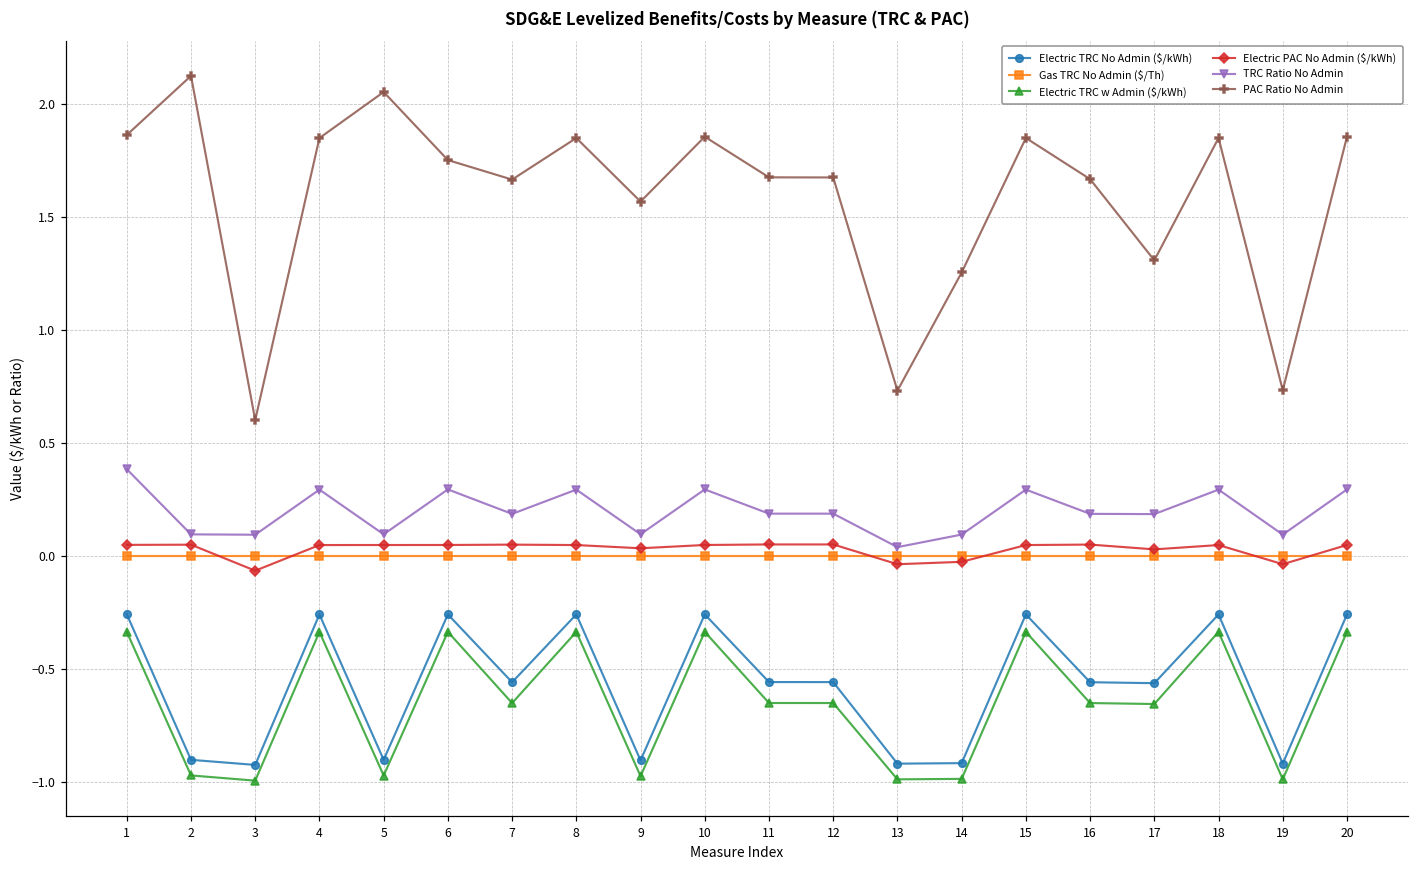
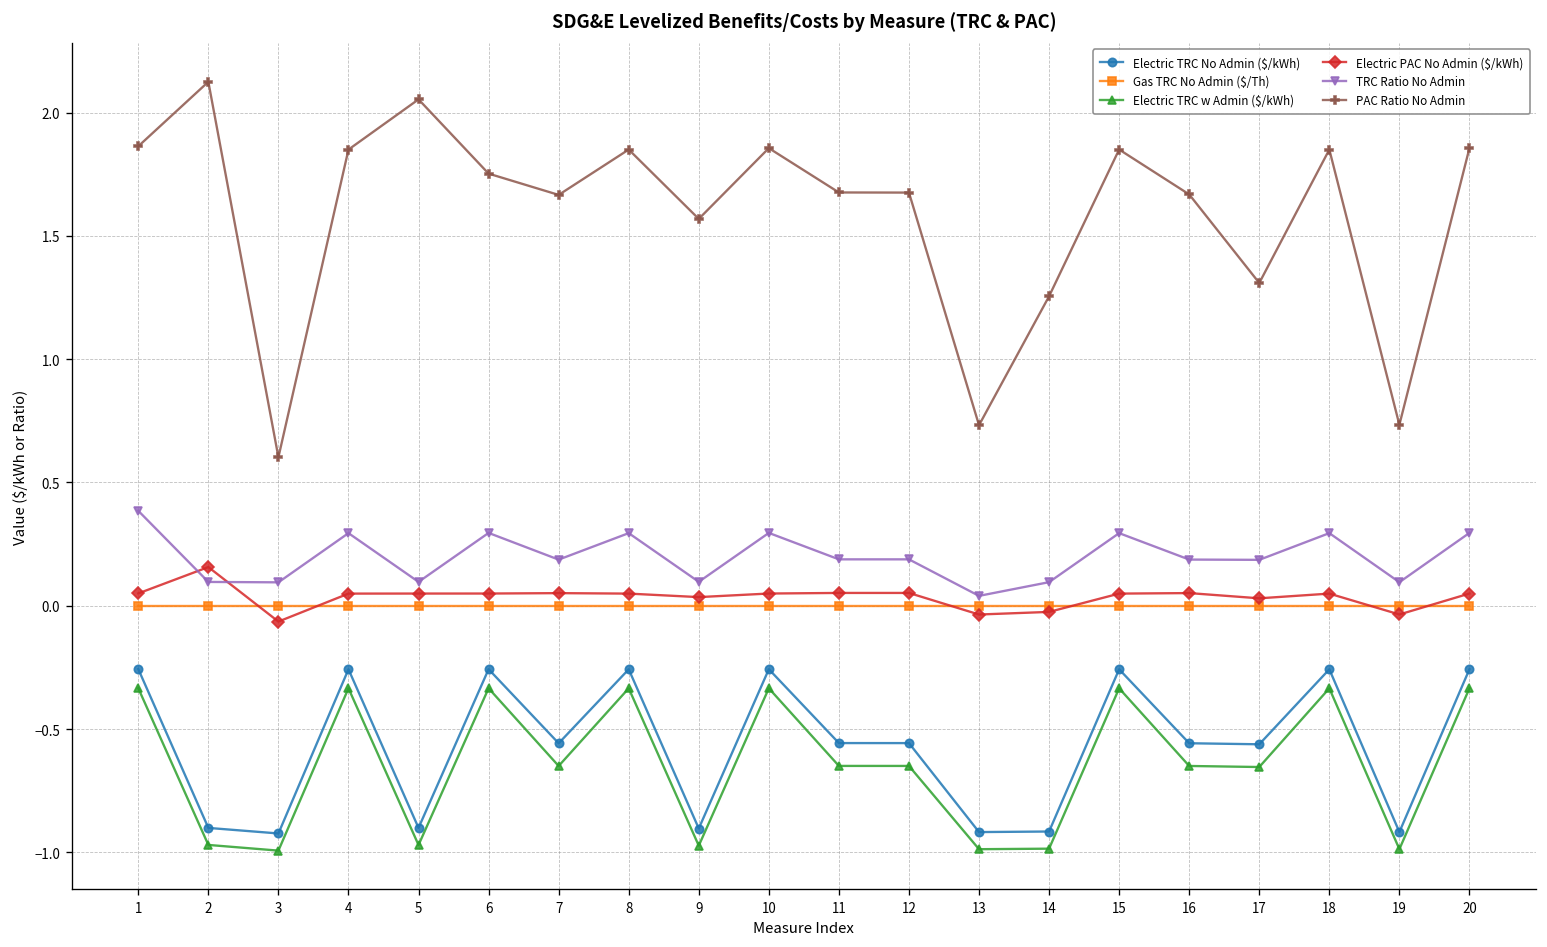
Electric PAC No Admin ($/kWh), 2: 0.05 -> 0.16
